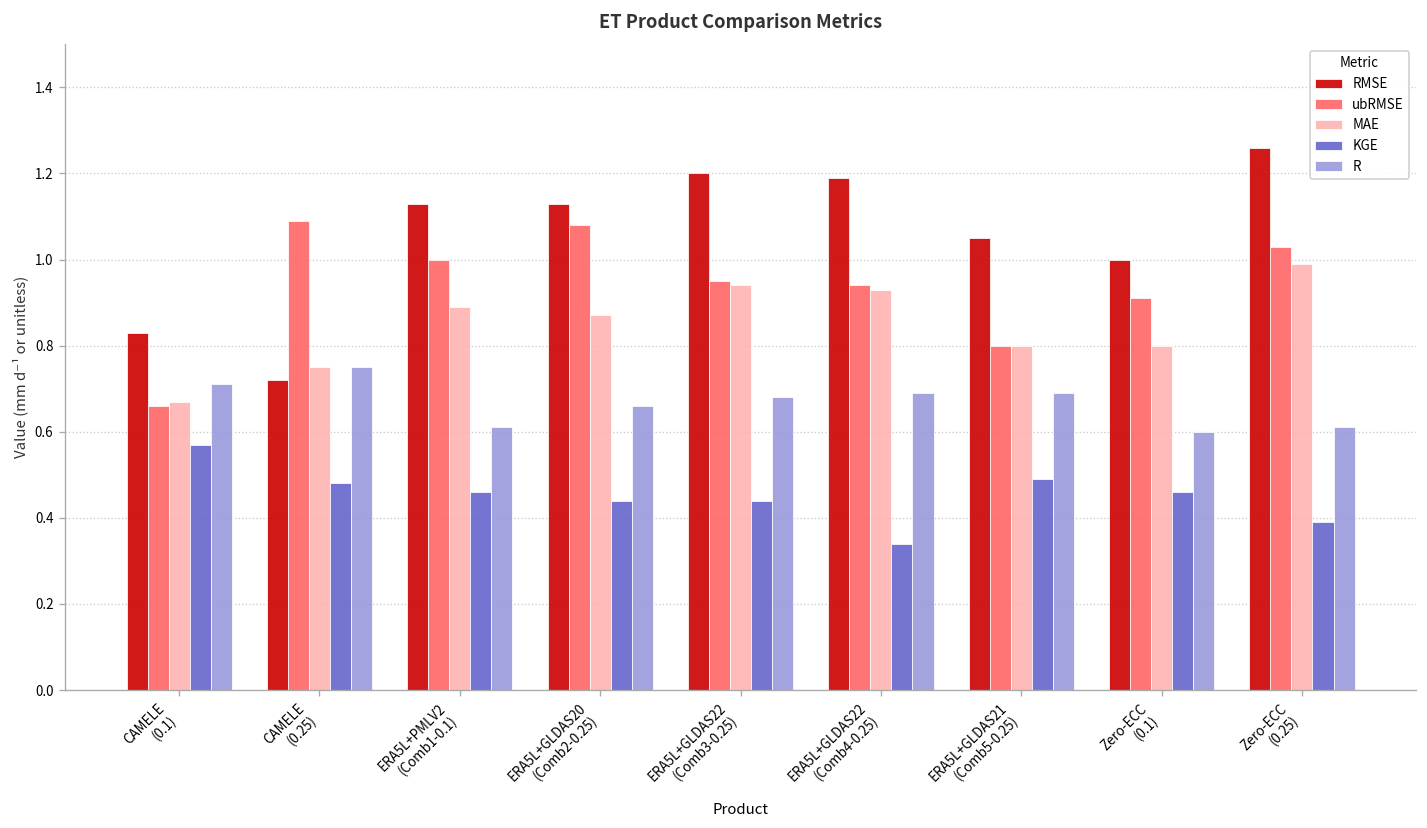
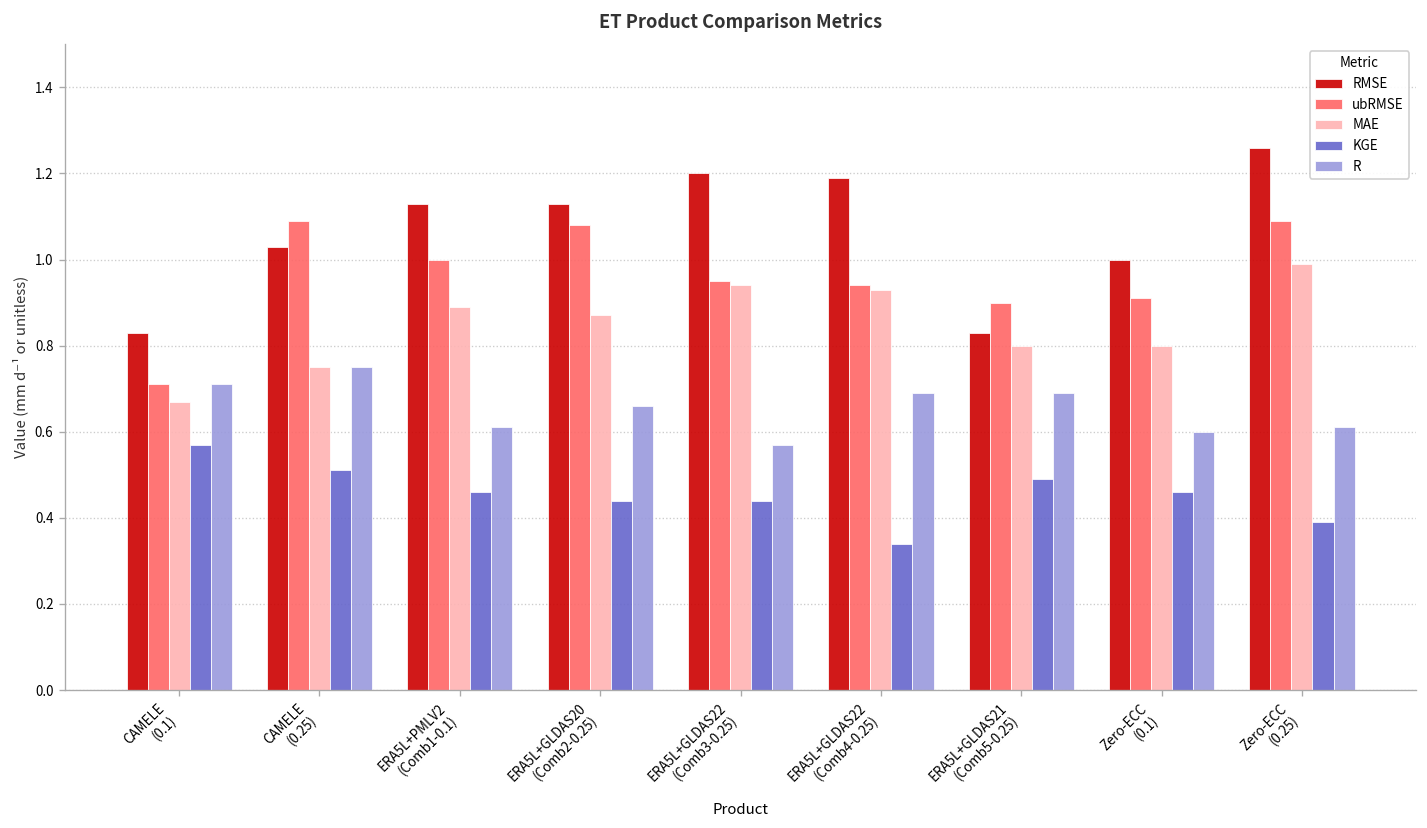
ubRMSE, CAMELE (0.1): 0.66 -> 0.71
RMSE, CAMELE (0.25): 0.72 -> 1.03
KGE, CAMELE (0.25): 0.48 -> 0.51
R, ERA5L+GLDAS22 (Comb3-0.25): 0.68 -> 0.57
RMSE, ERA5L+GLDAS21 (Comb5-0.25): 1.05 -> 0.83
ubRMSE, ERA5L+GLDAS21 (Comb5-0.25): 0.8 -> 0.9
ubRMSE, Zero-ECC (0.25): 1.03 -> 1.09
